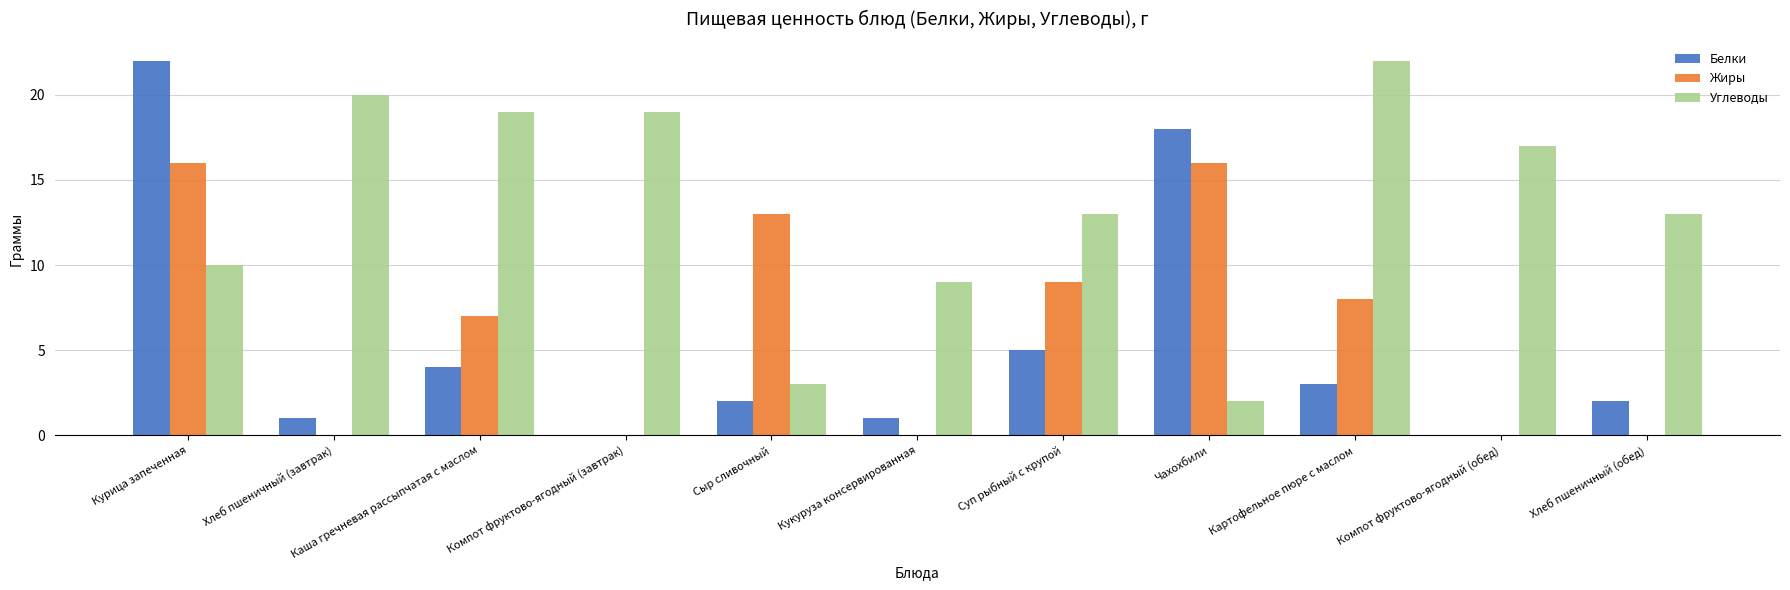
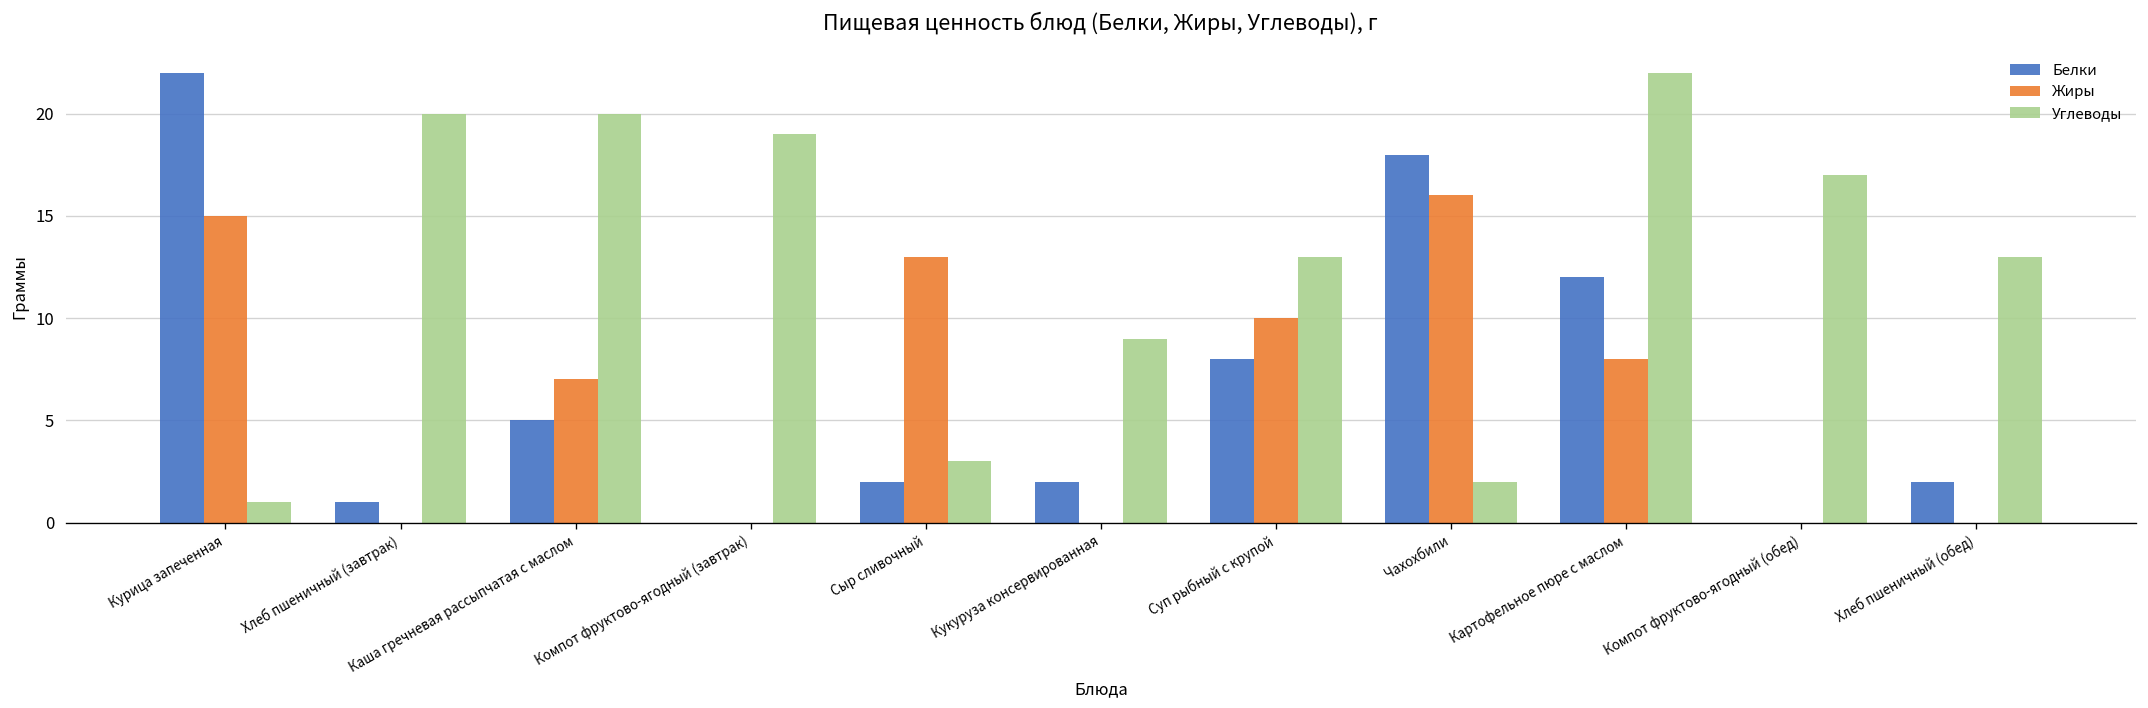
Жиры, Курица запеченная: 16 -> 15
Углеводы, Курица запеченная: 10 -> 1
Белки, Каша гречневая рассыпчатая с маслом: 4 -> 5
Углеводы, Каша гречневая рассыпчатая с маслом: 19 -> 20
Белки, Кукуруза консервированная: 1 -> 2
Белки, Суп рыбный с крупой: 5 -> 8
Жиры, Суп рыбный с крупой: 9 -> 10
Белки, Картофельное пюре с маслом: 3 -> 12
